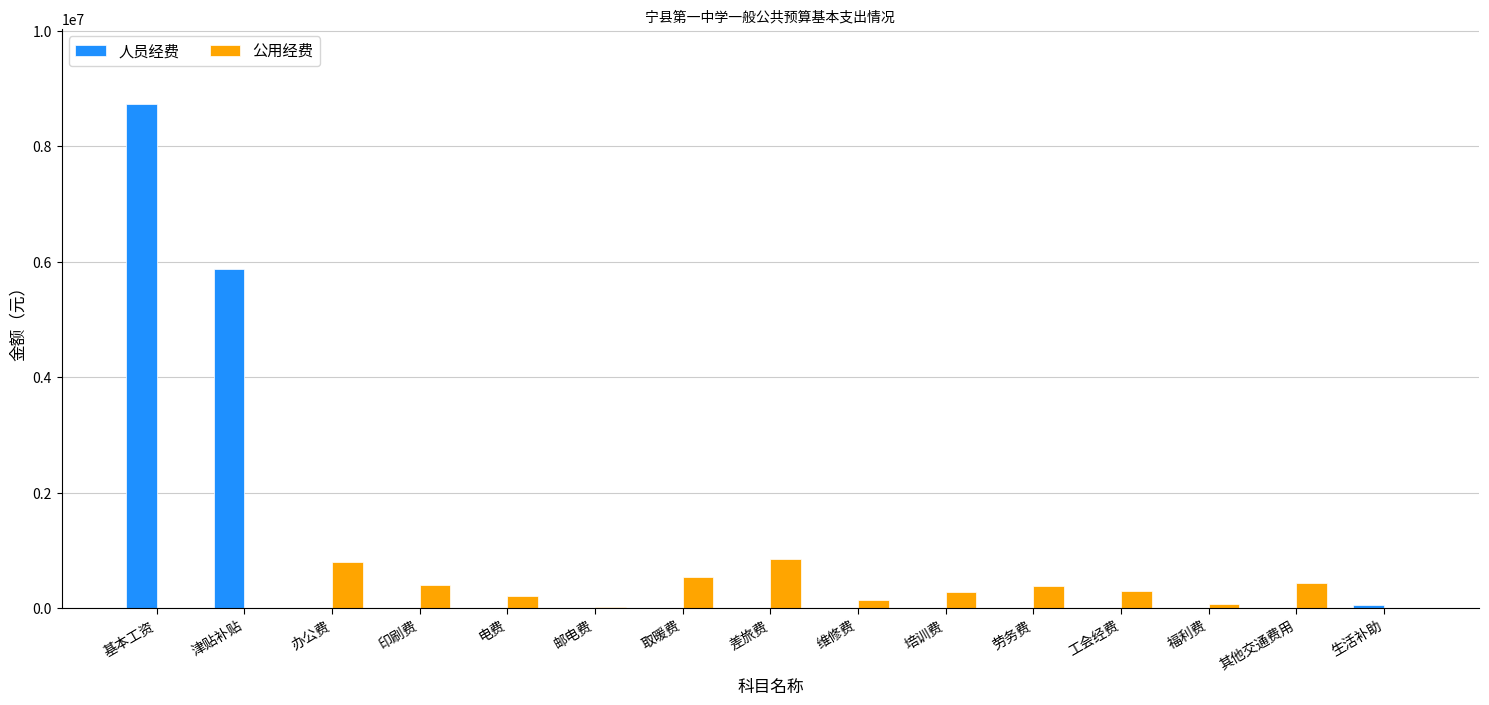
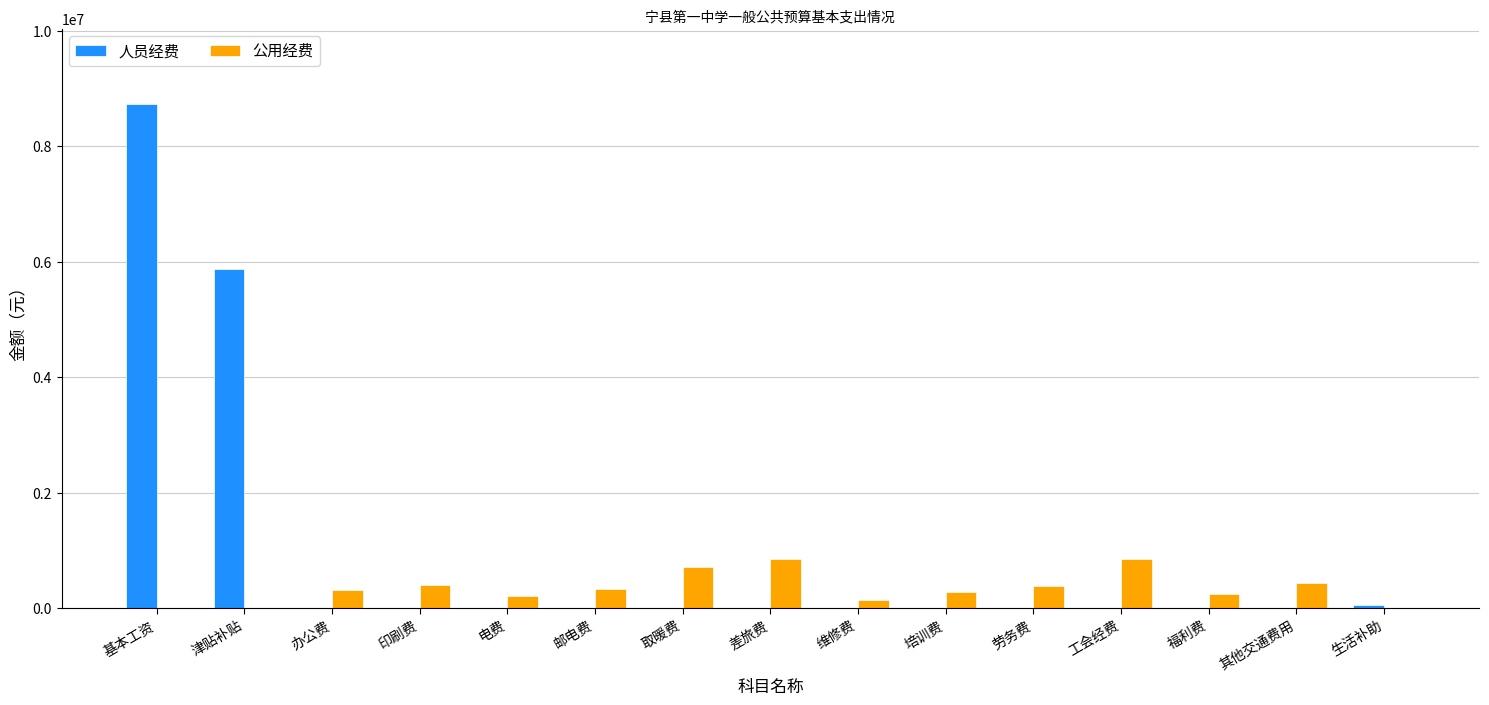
公用经费, 办公费: 800000 -> 300000
公用经费, 邮电费: 0 -> 300000
公用经费, 取暖费: 500000 -> 700000
公用经费, 工会经费: 300000 -> 900000
公用经费, 福利费: 100000 -> 300000
